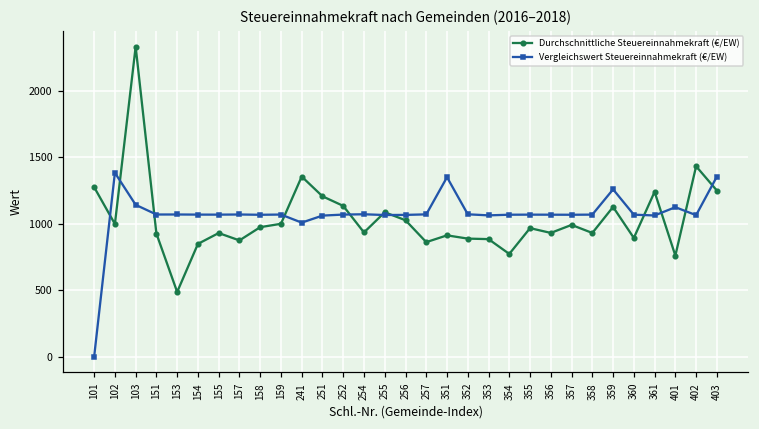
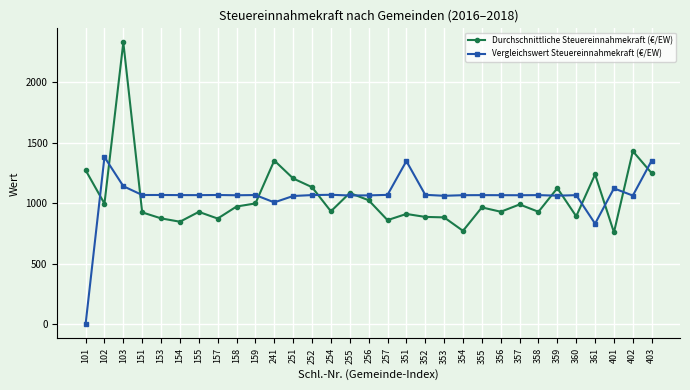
Durchschnittliche Steuereinnahmekraft (€/EW), 153: 490 -> 880
Vergleichswert Steuereinnahmekraft (€/EW), 359: 1260 -> 1060
Vergleichswert Steuereinnahmekraft (€/EW), 361: 1060 -> 830
